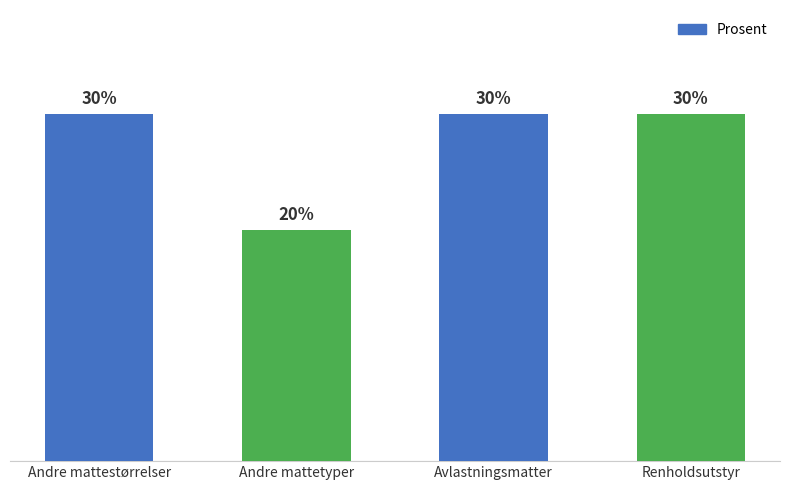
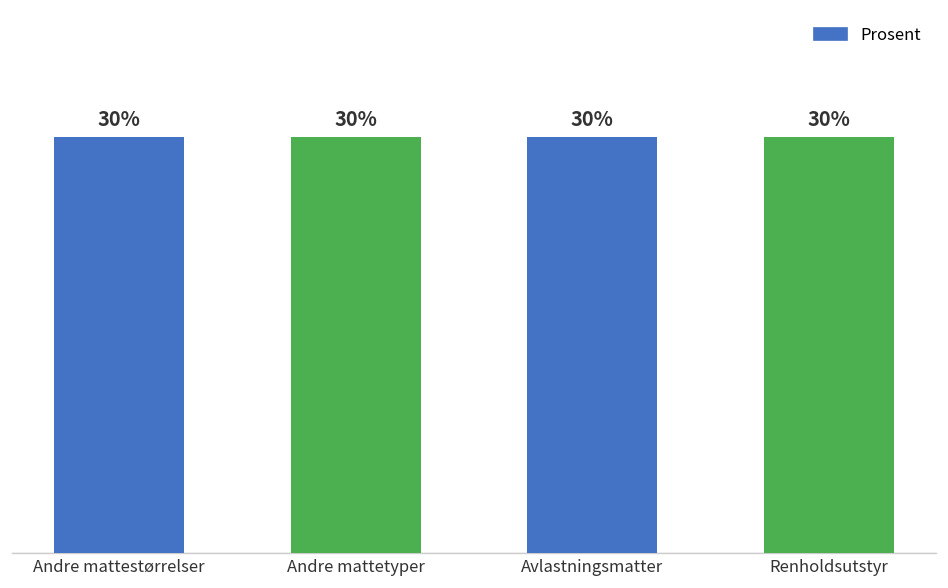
Andre mattetyper: 20% -> 30%
